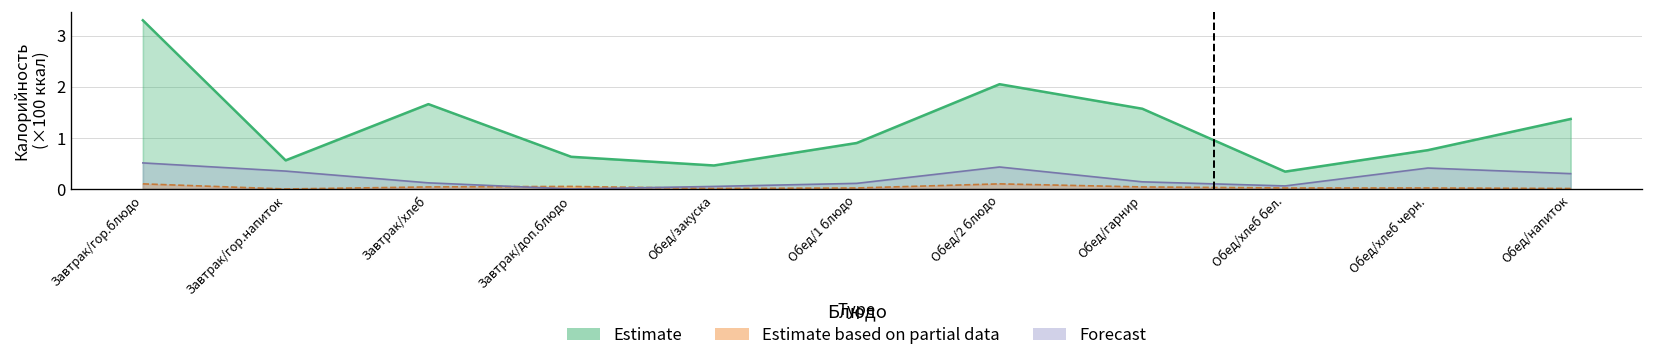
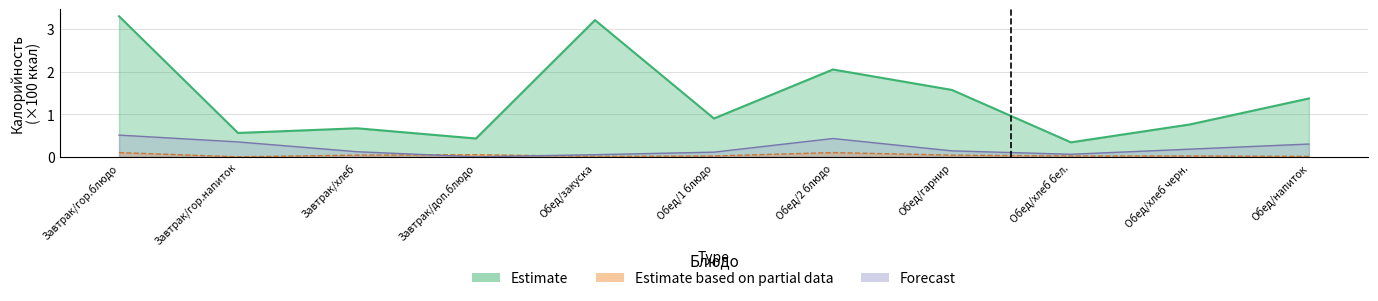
Estimate, Завтрак/хлеб: 1.7 -> 0.7
Estimate, Завтрак/доп.блюдо: 0.6 -> 0.4
Estimate, Обед/закуска: 0.5 -> 3.2
Forecast, Обед/хлеб черн.: 0.4 -> 0.2
